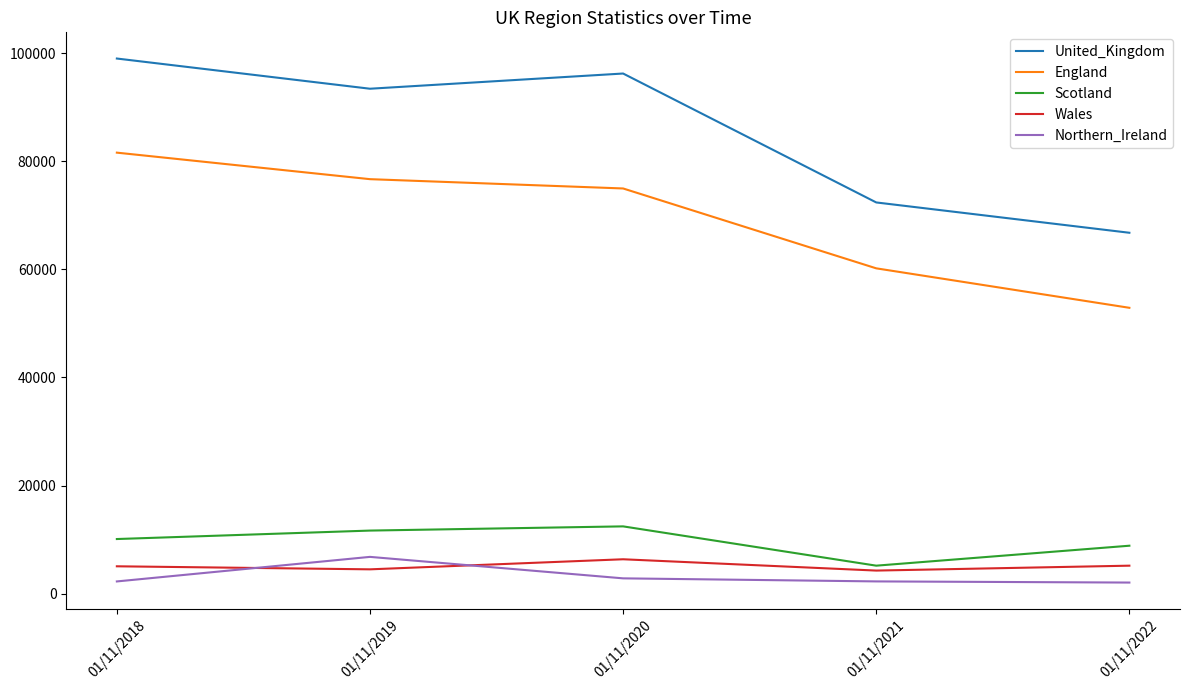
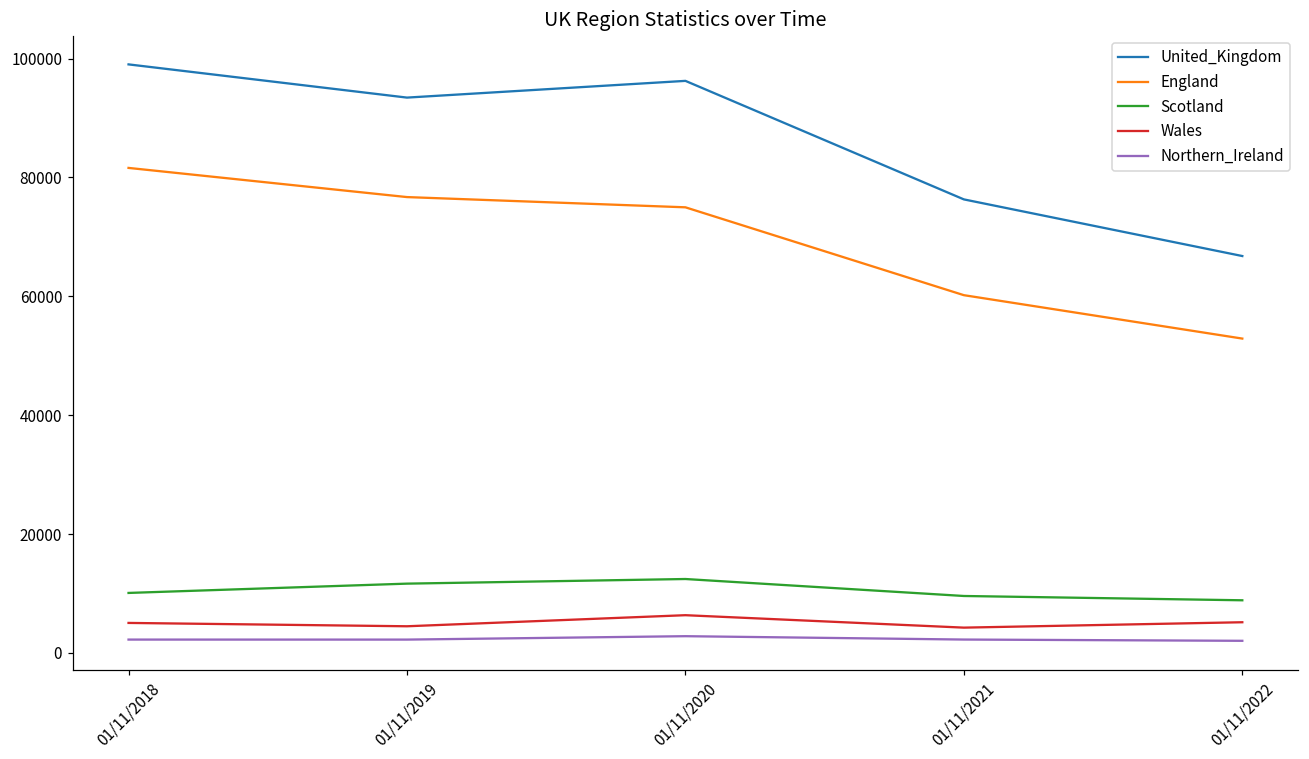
Northern_Ireland, 01/11/2019: 7000 -> 2000
United_Kingdom, 01/11/2021: 72000 -> 76000
Scotland, 01/11/2021: 5000 -> 10000
